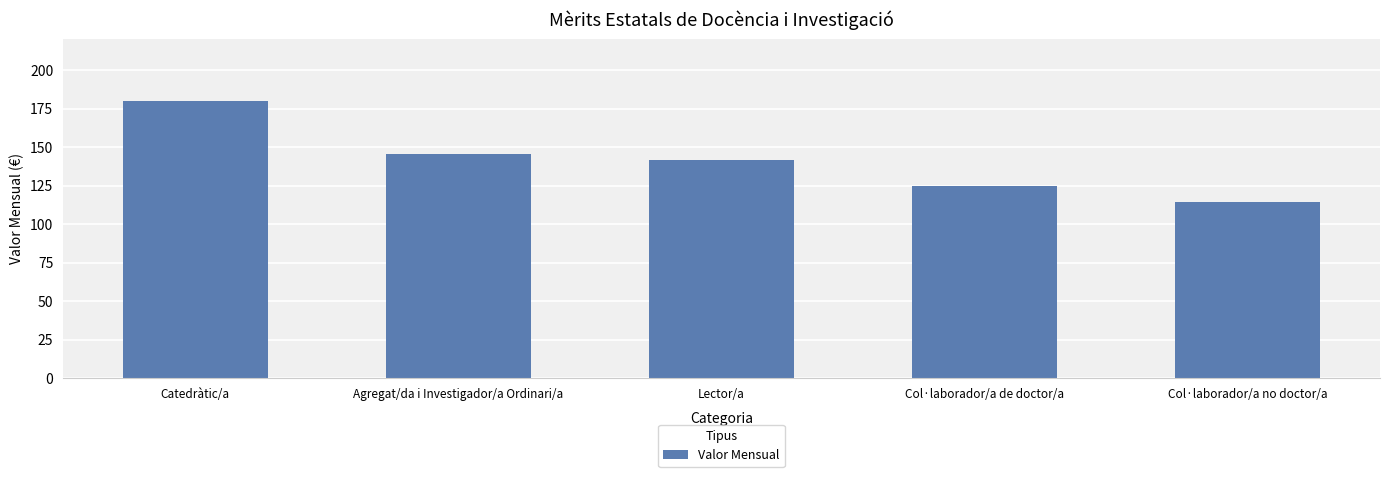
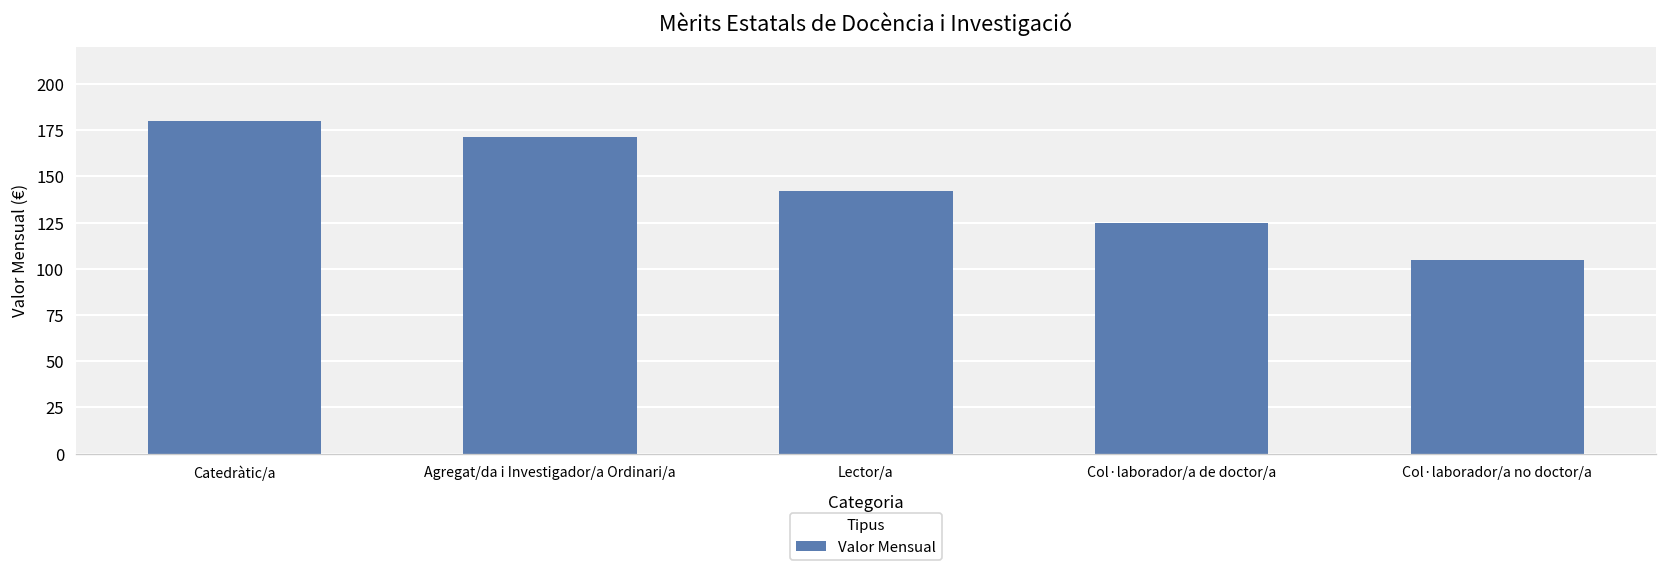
Agregat/da i Investigador/a Ordinari/a: 146 -> 171
Col·laborador/a no doctor/a: 115 -> 105
